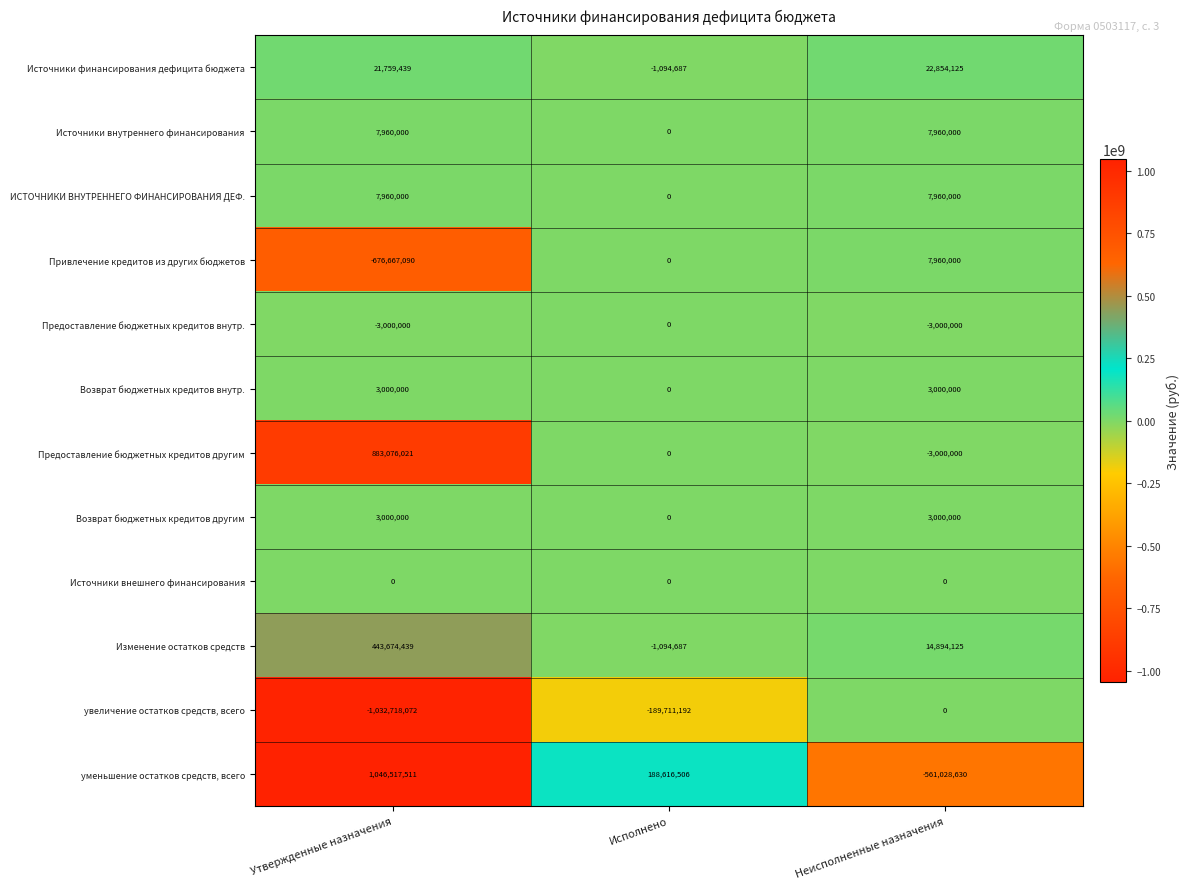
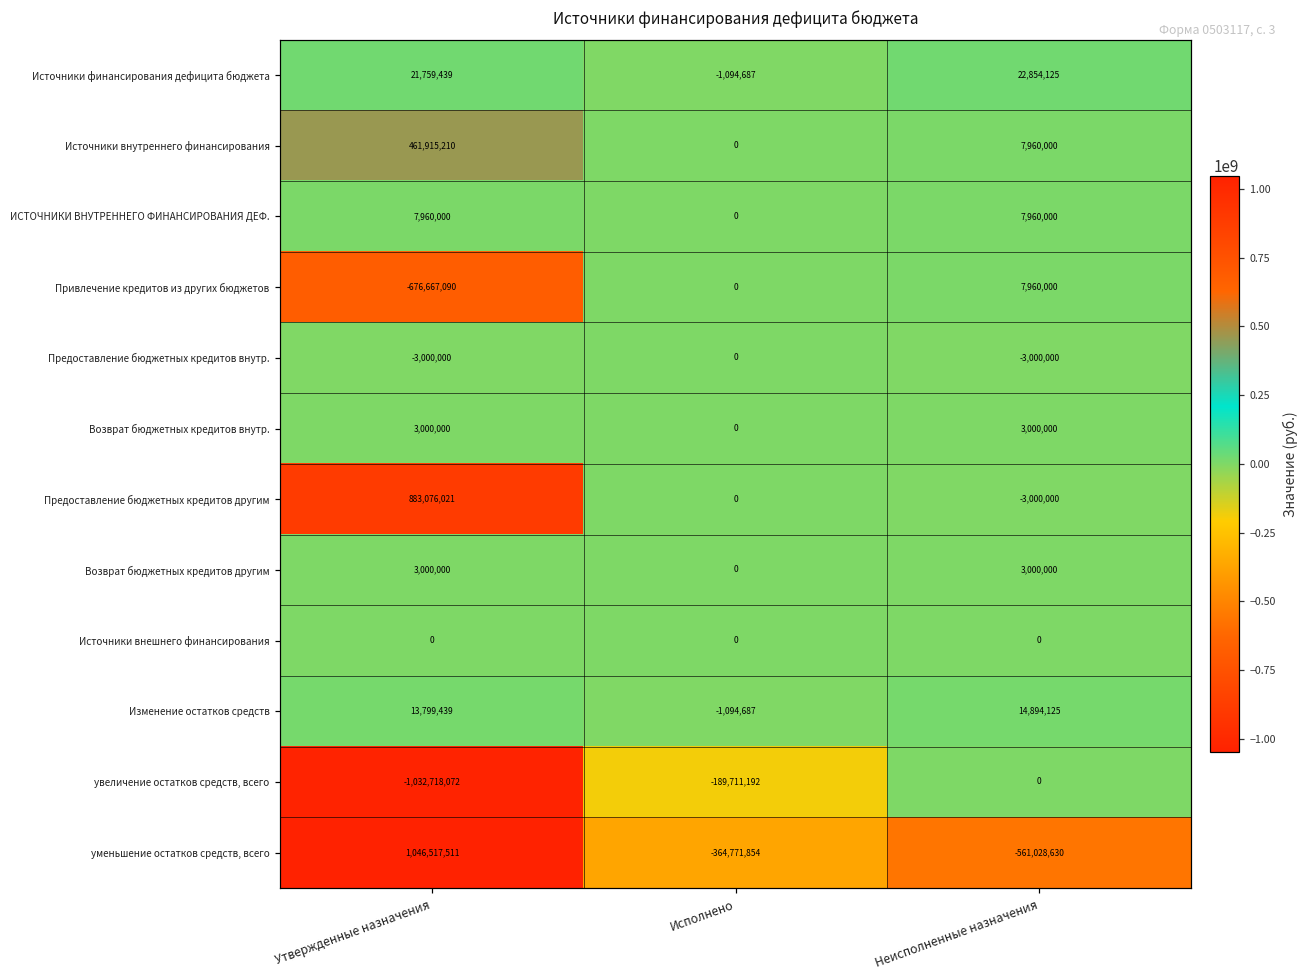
Источники внутреннего финансирования, Утвержденные назначения: 7,960,000 -> 461,915,210
Изменение остатков средств, Утвержденные назначения: 443,674,439 -> 13,799,439
уменьшение остатков средств, всего, Исполнено: 188,616,506 -> -364,771,854
